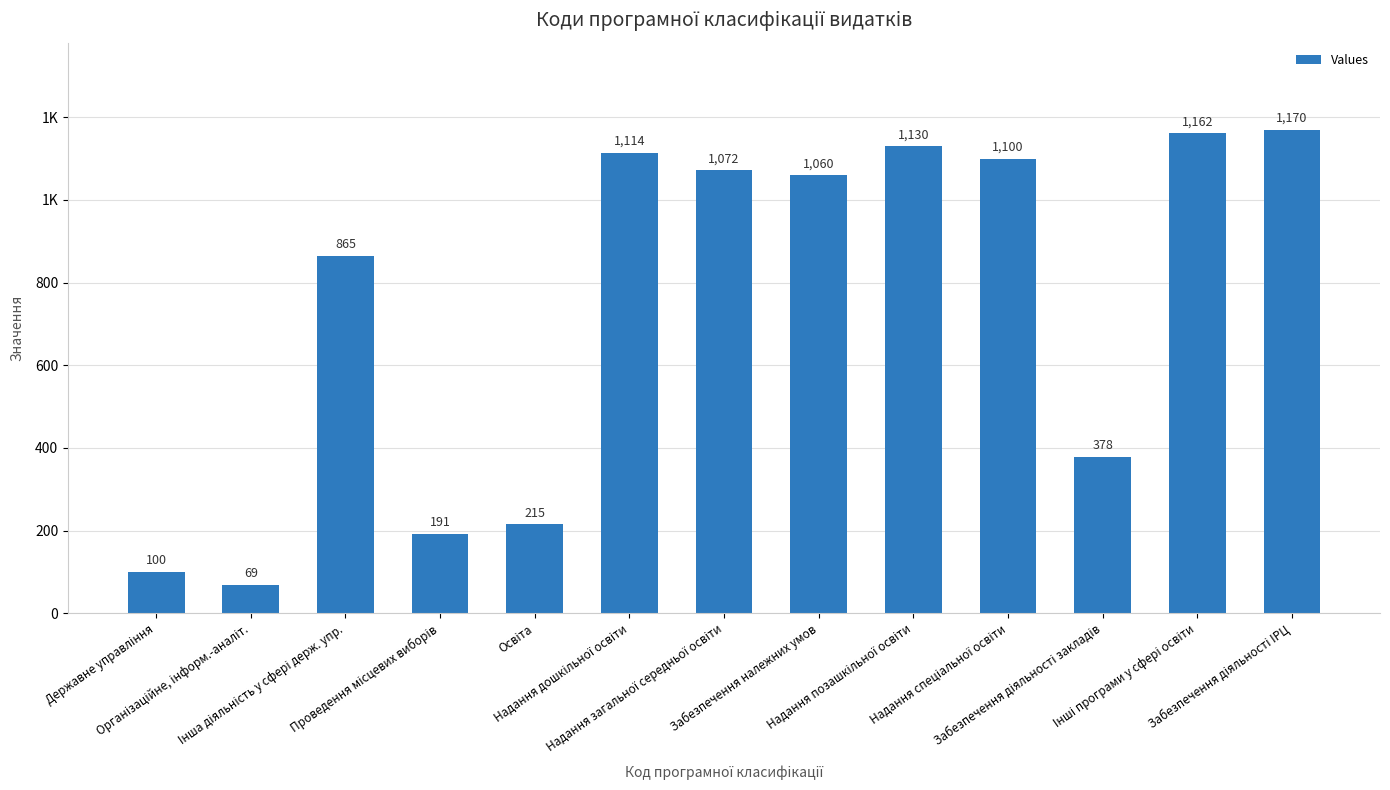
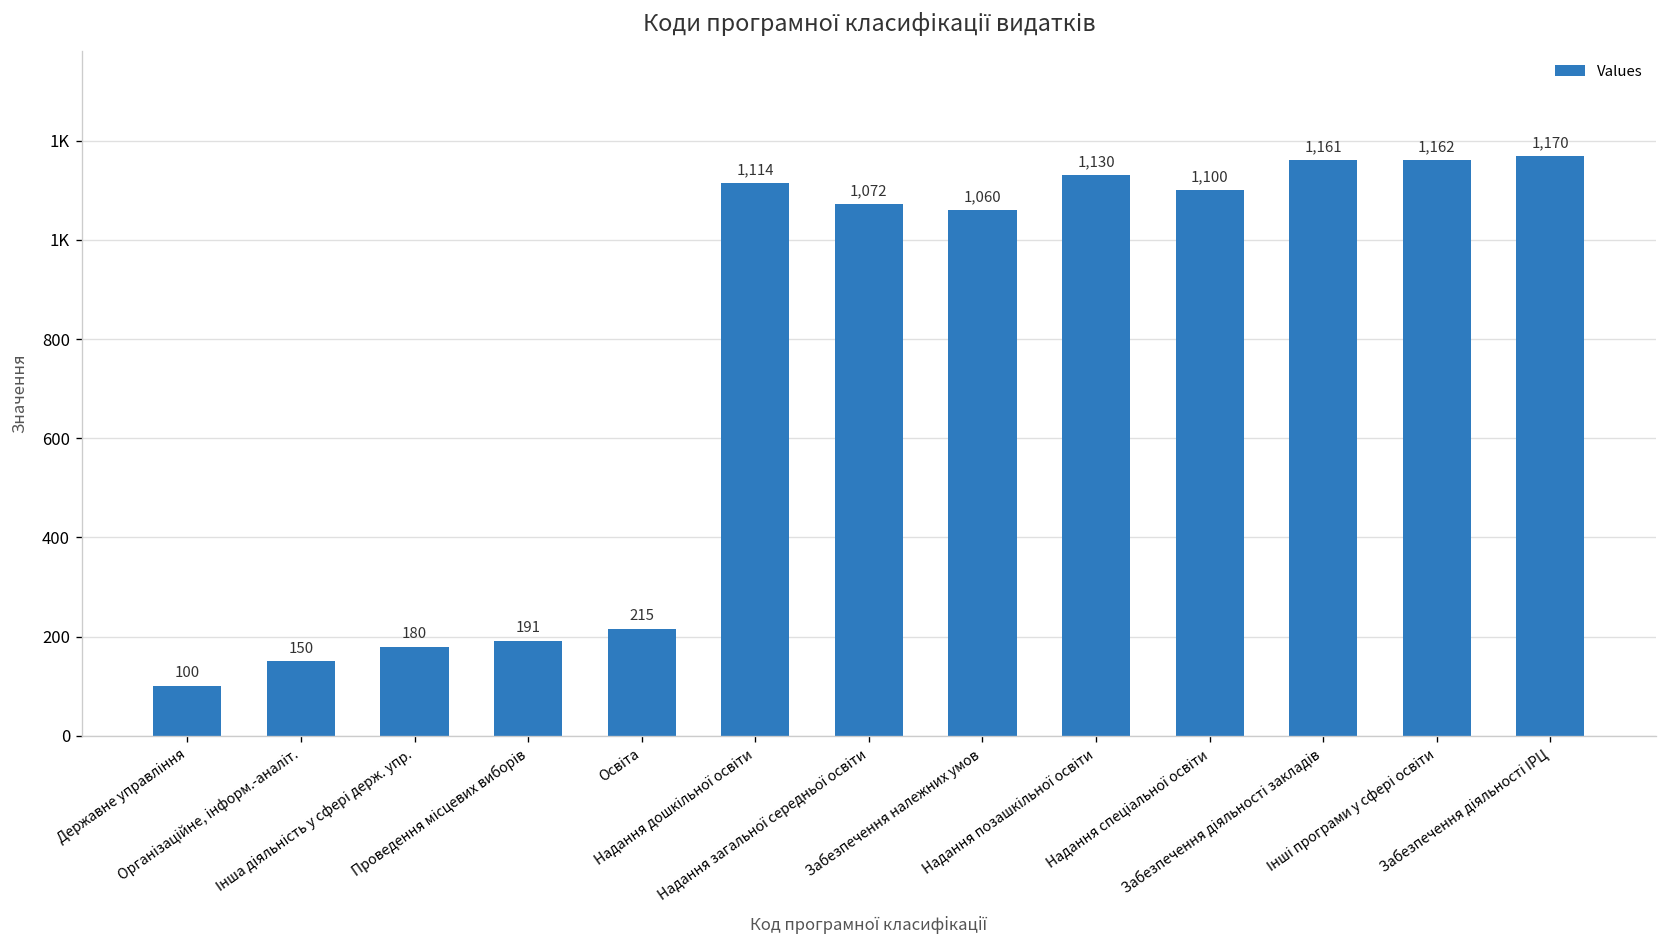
Організаційне, інформ.-аналіт.: 69 -> 150
Інша діяльність у сфері держ. упр.: 865 -> 180
Забезпечення діяльності закладів: 378 -> 1,161
